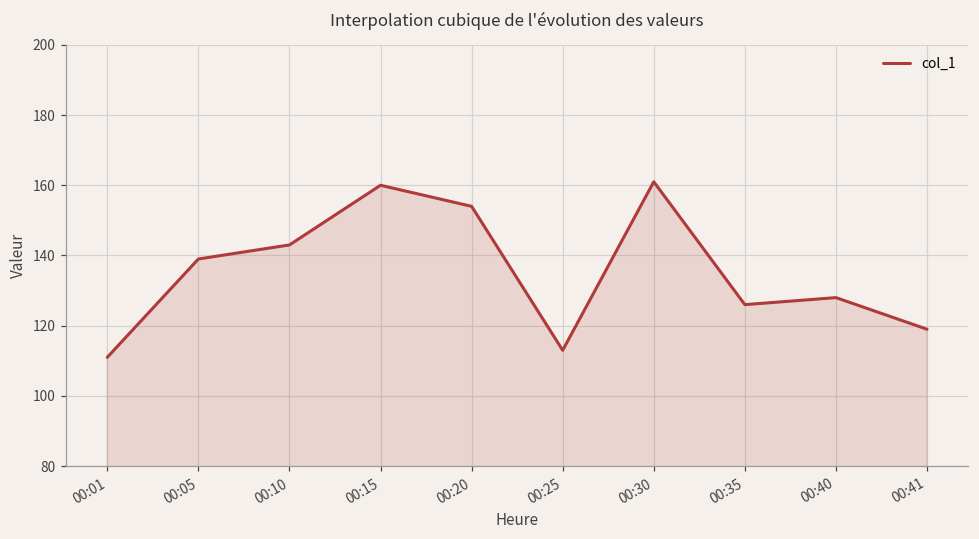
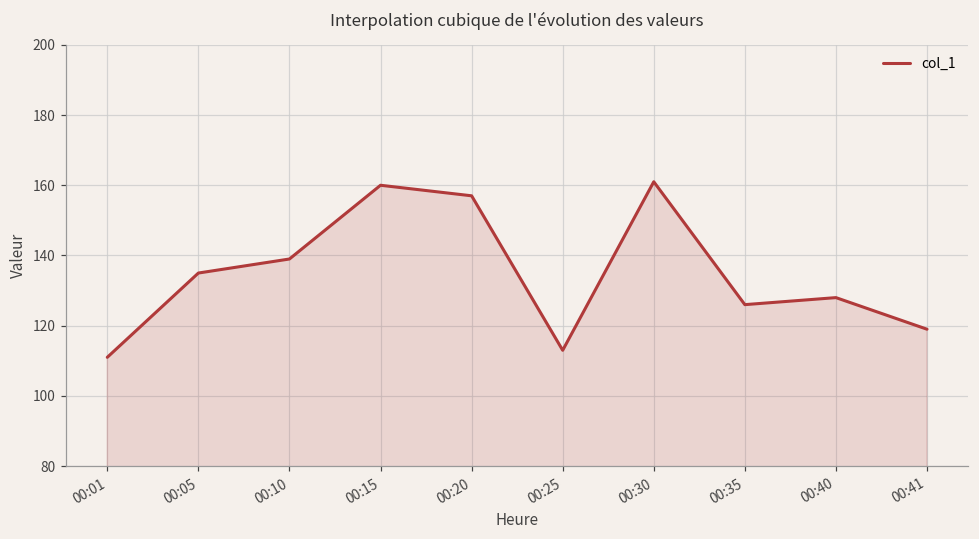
00:05: 139 -> 135
00:10: 143 -> 139
00:20: 154 -> 157
